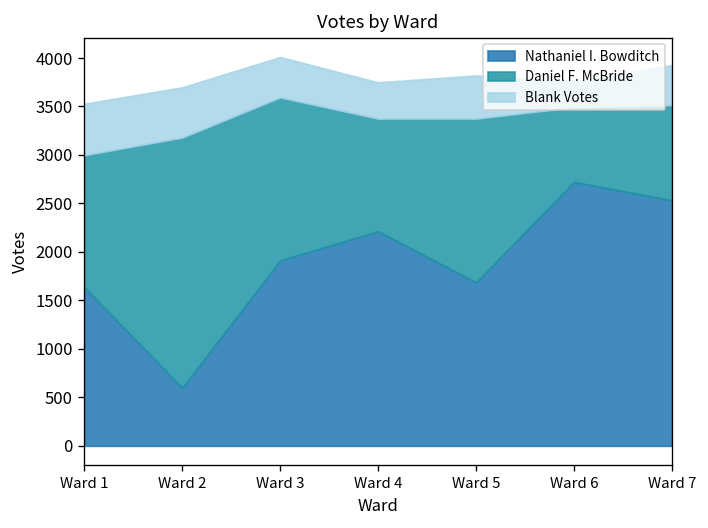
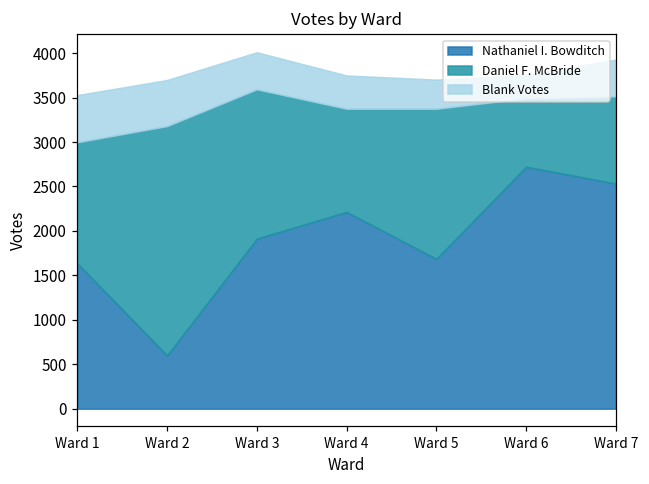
Blank Votes, Ward 5: 400 -> 300
